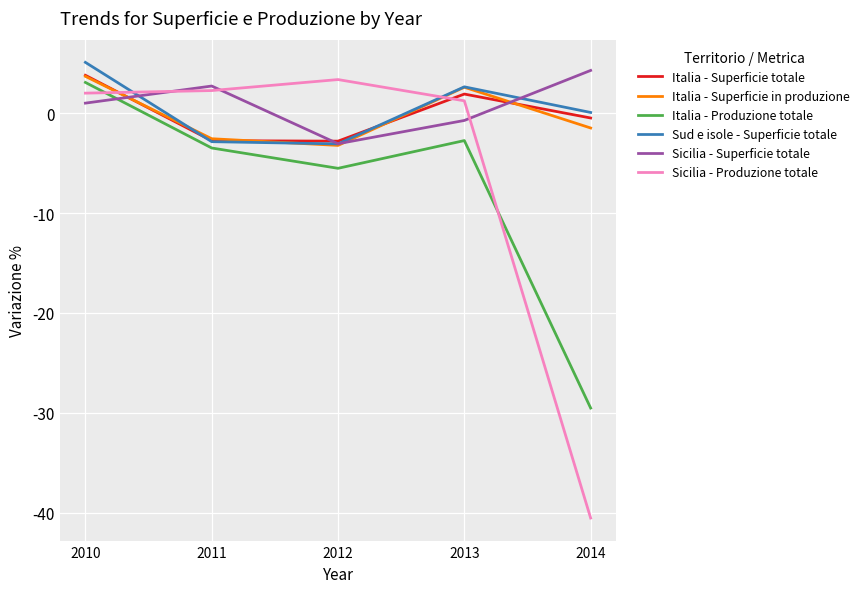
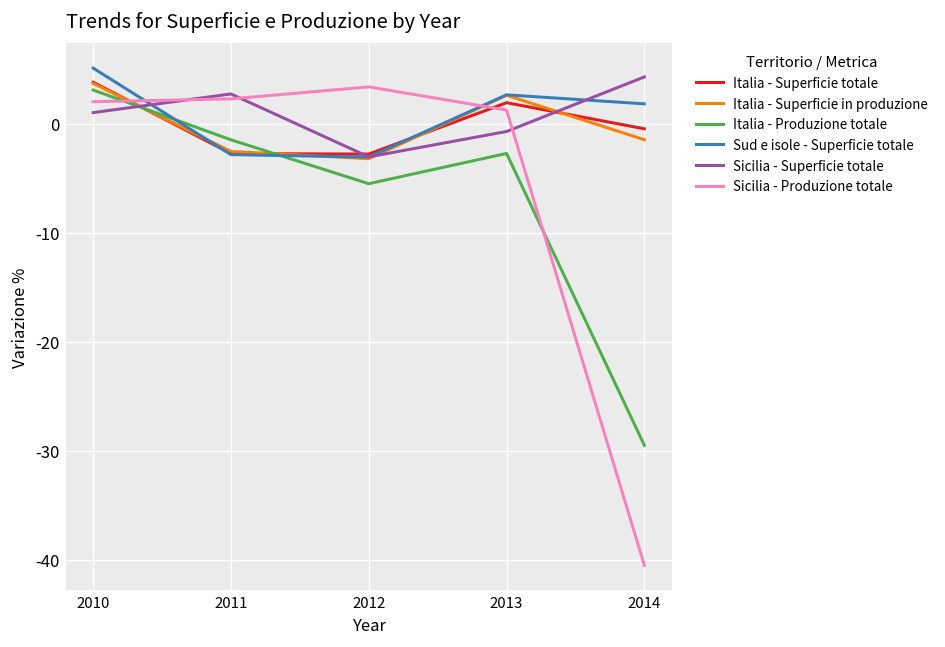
Italia - Produzione totale, 2011: -3 -> -1
Sud e isole - Superficie totale, 2014: 0 -> 2
